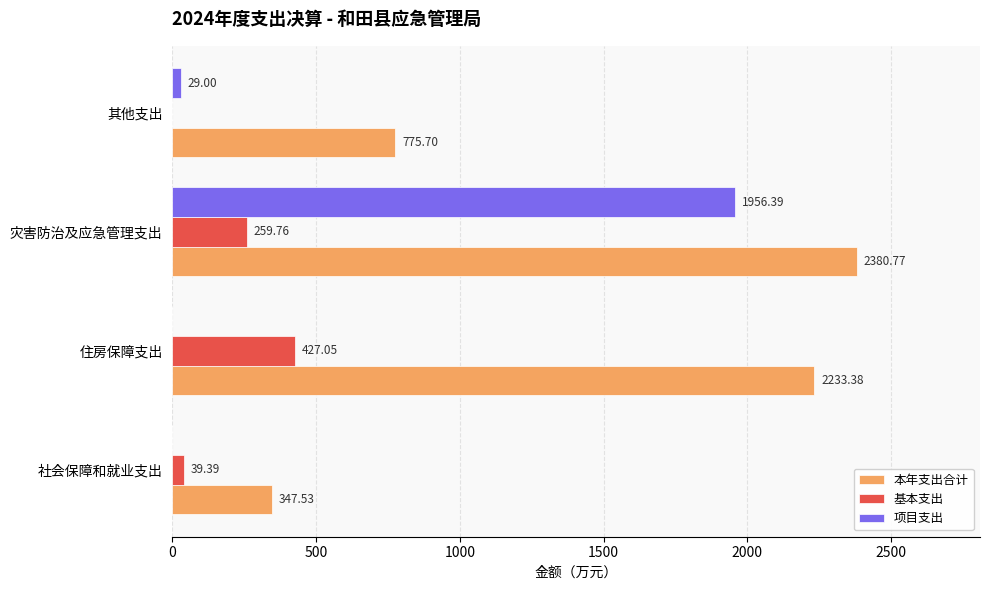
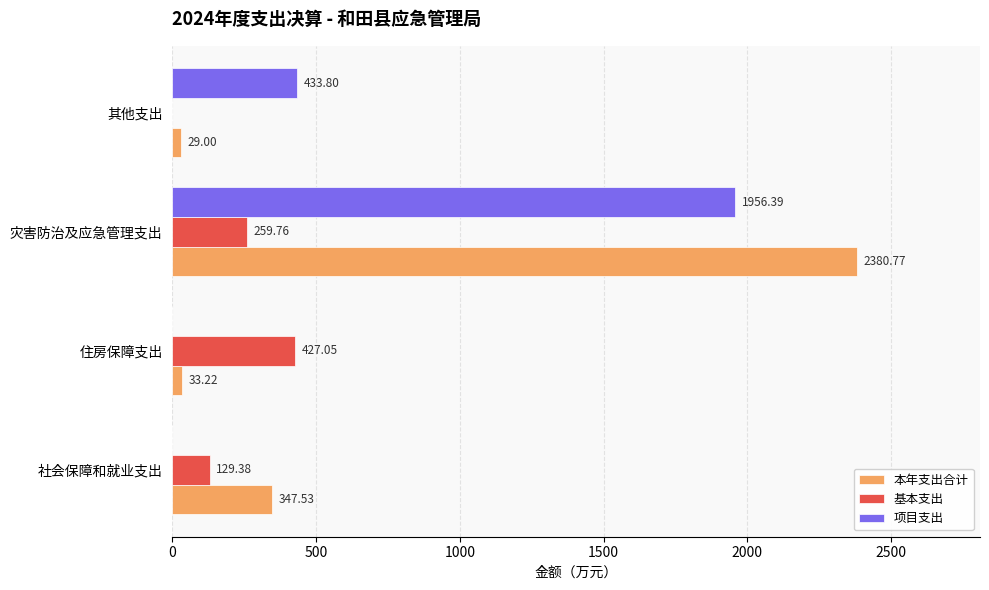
项目支出, 其他支出: 29.00 -> 433.80
本年支出合计, 其他支出: 775.70 -> 29.00
本年支出合计, 住房保障支出: 2233.38 -> 33.22
基本支出, 社会保障和就业支出: 39.39 -> 129.38
